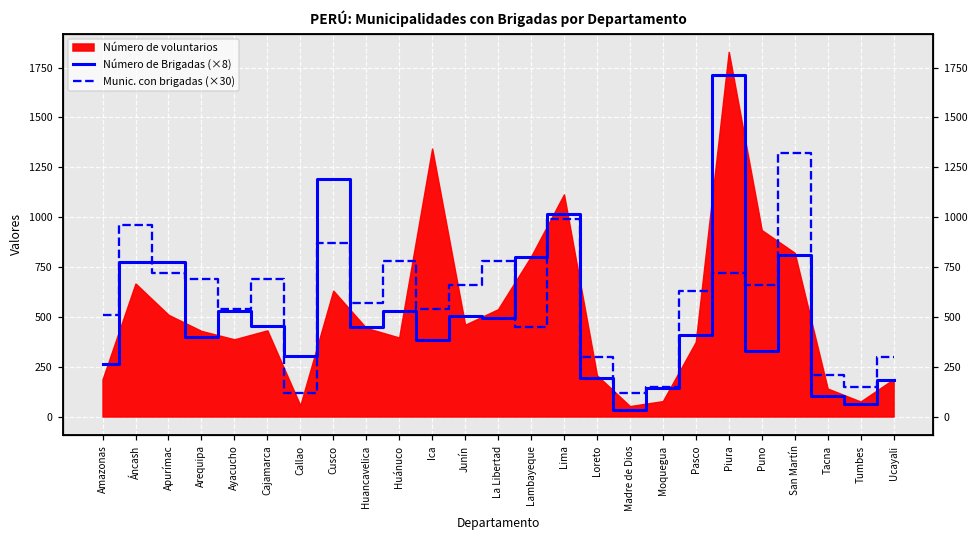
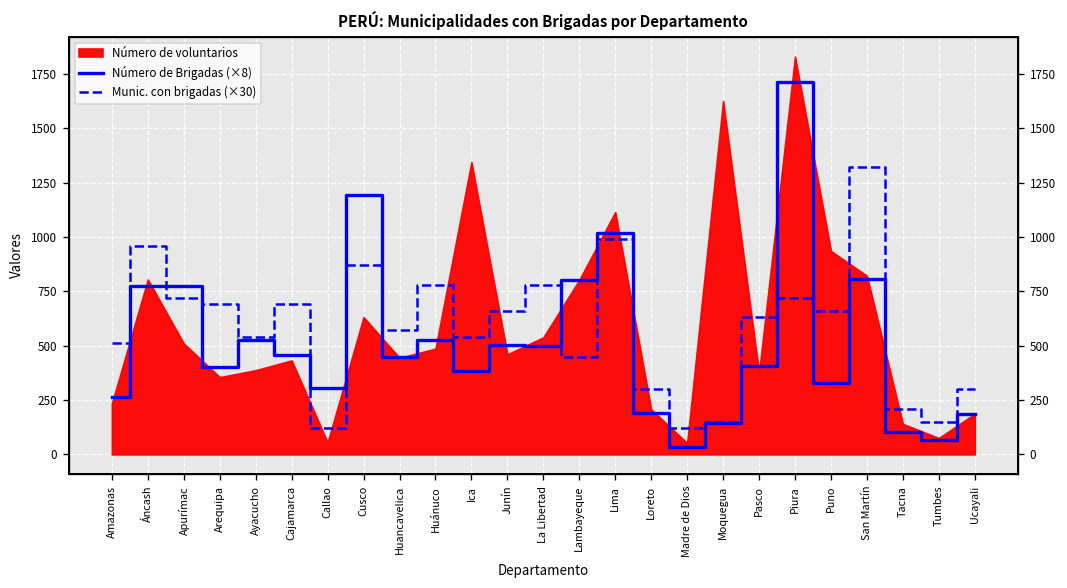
Número de voluntarios, Amazonas: 190 -> 230
Número de voluntarios, Áncash: 670 -> 800
Número de voluntarios, Arequipa: 430 -> 360
Número de voluntarios, Huánuco: 400 -> 490
Número de voluntarios, Moquegua: 80 -> 1630
